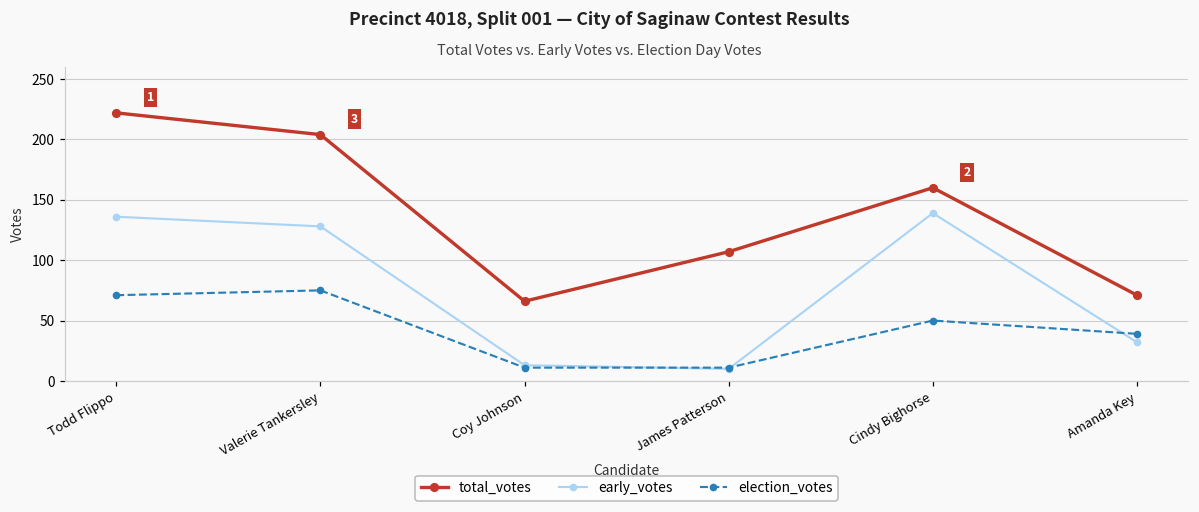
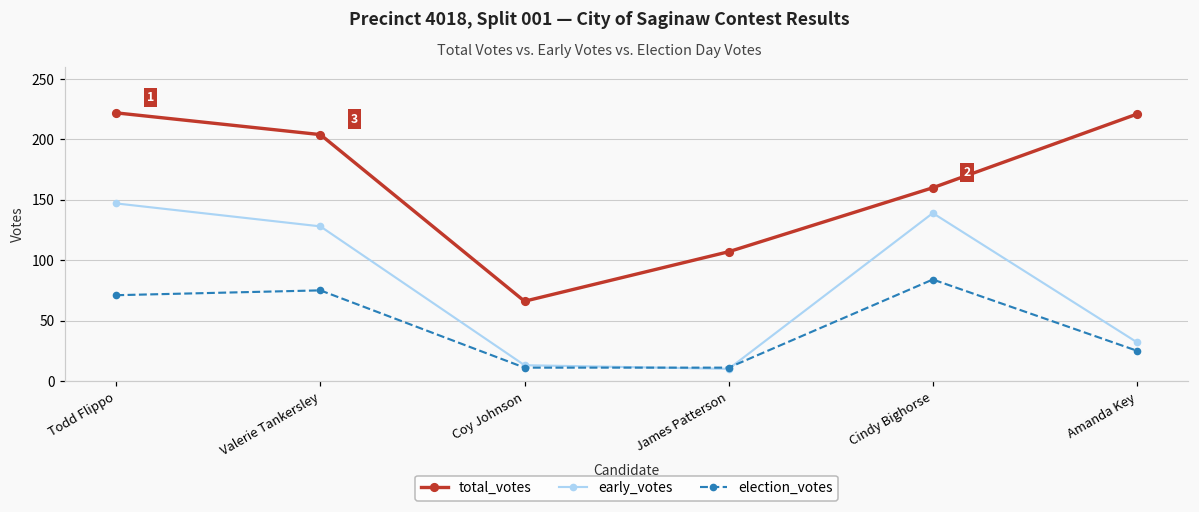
early_votes, Todd Flippo: 136 -> 147
election_votes, Cindy Bighorse: 50 -> 84
total_votes, Amanda Key: 71 -> 221
election_votes, Amanda Key: 39 -> 25
